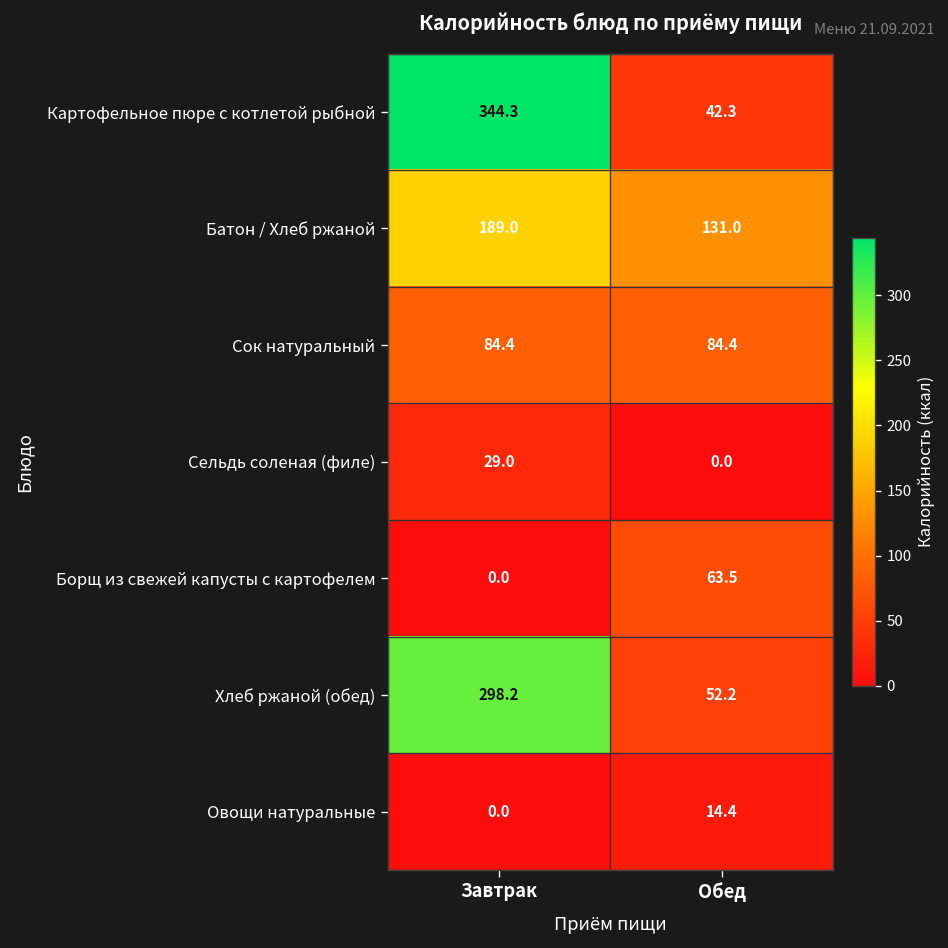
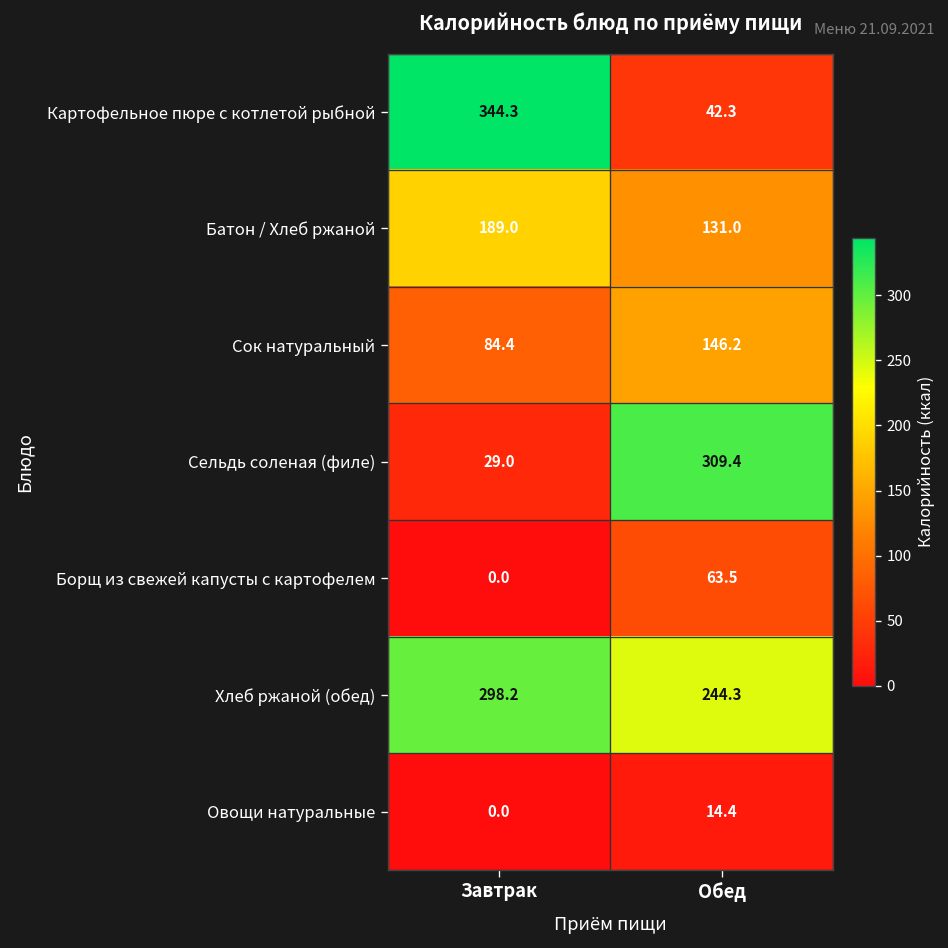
Сок натуральный, Обед: 84.4 -> 146.2
Сельдь соленая (филе), Обед: 0.0 -> 309.4
Хлеб ржаной (обед), Обед: 52.2 -> 244.3
